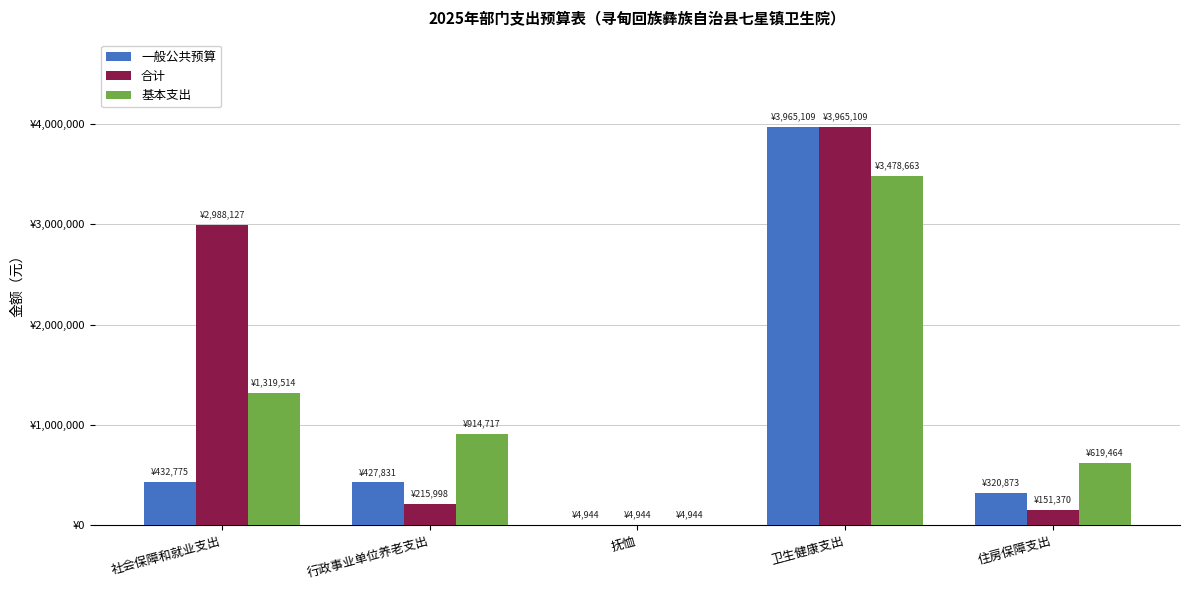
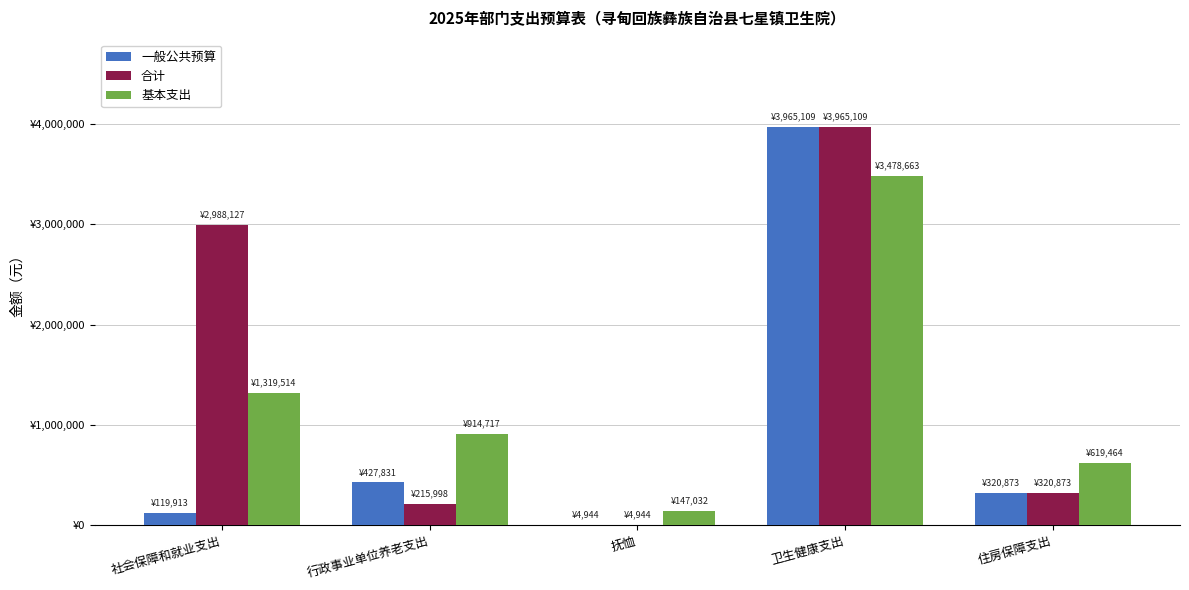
一般公共预算, 社会保障和就业支出: ¥432,775 -> ¥119,913
基本支出, 抚恤: ¥4,944 -> ¥147,032
合计, 住房保障支出: ¥151,370 -> ¥320,873
